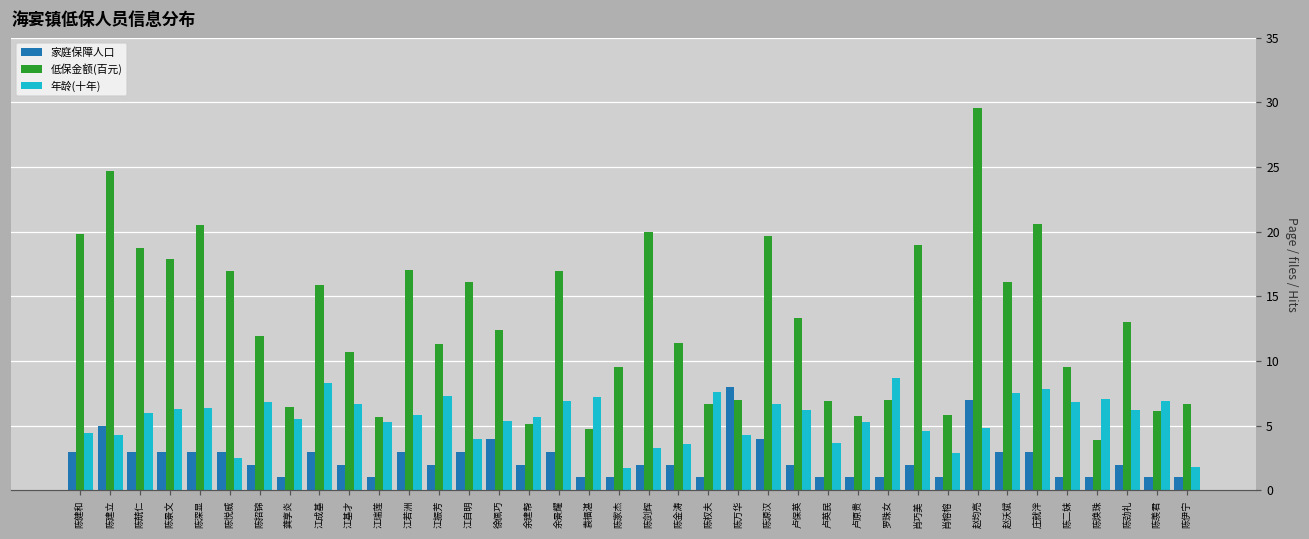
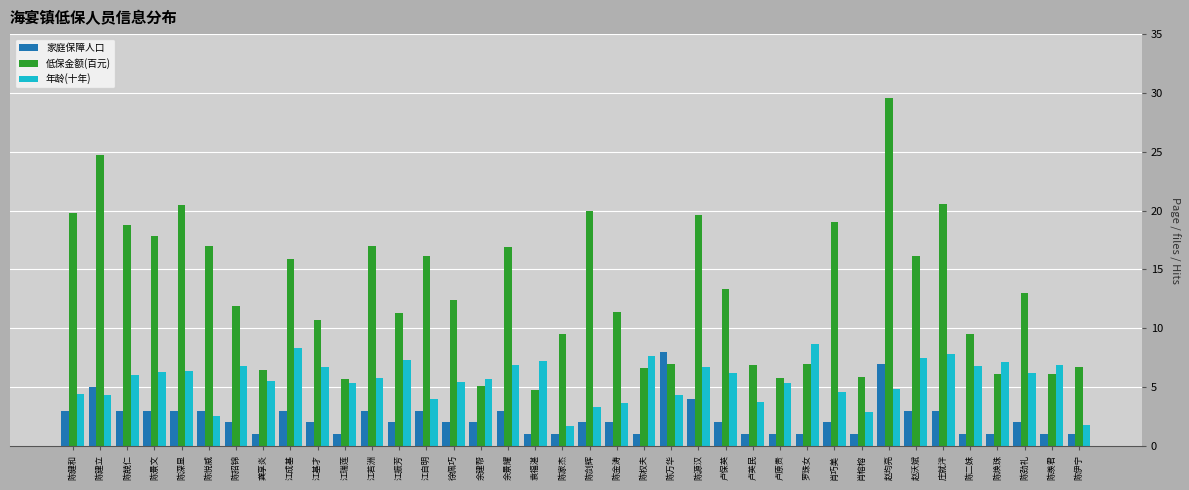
家庭保障人口, 徐佩巧: 4 -> 2
低保金额(百元), 陈焕珠: 3.9 -> 6.1
